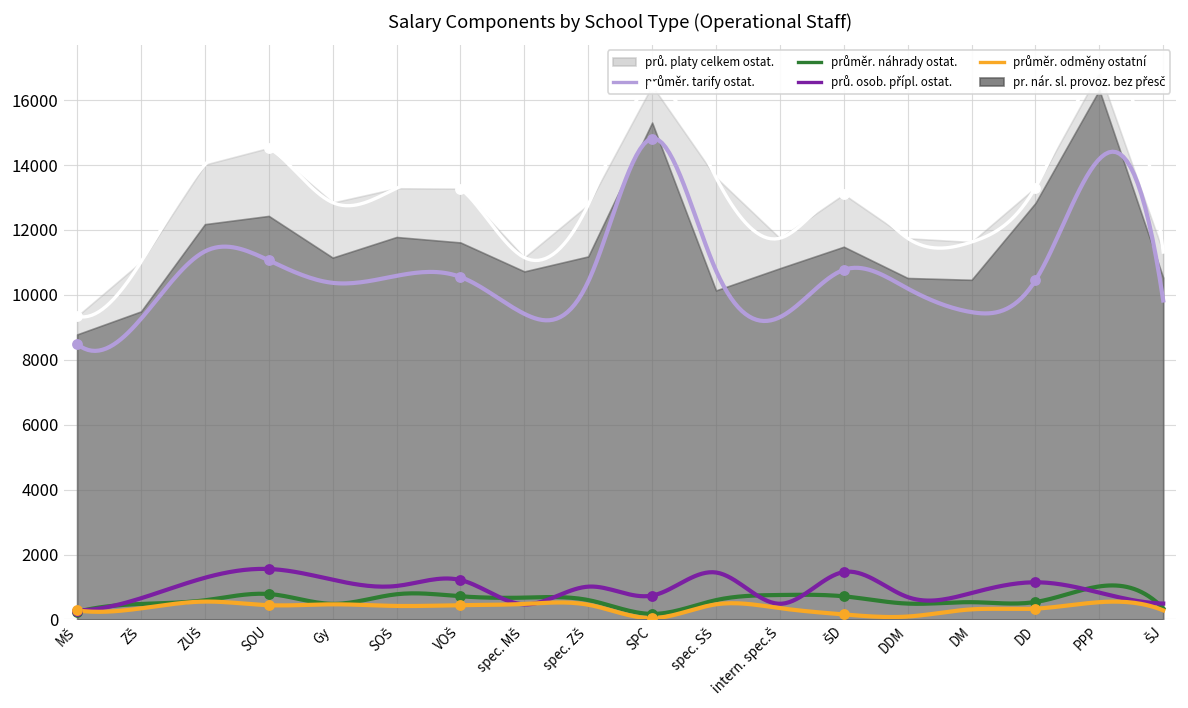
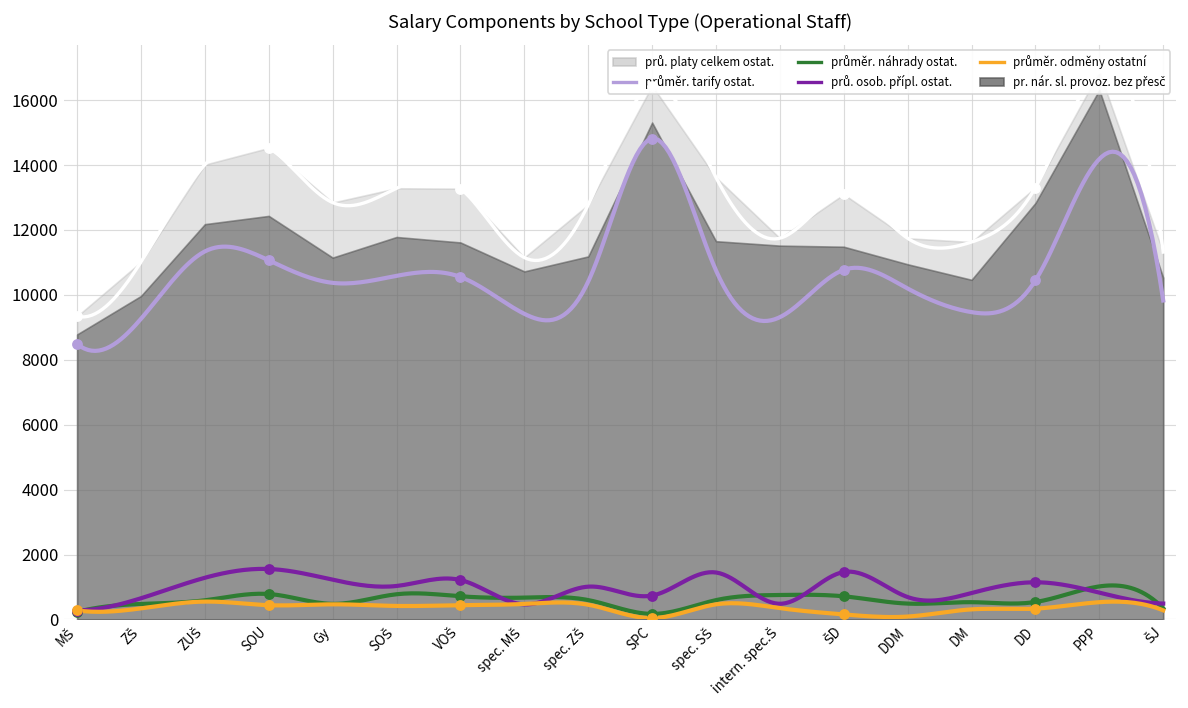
pr. nár. sl. provoz. bez přesč, ZŠ: 9500 -> 10000
pr. nár. sl. provoz. bez přesč, spec. SŠ: 10100 -> 11700
pr. nár. sl. provoz. bez přesč, intern. spec.Š: 10800 -> 11500
pr. nár. sl. provoz. bez přesč, DDM: 10500 -> 10900
